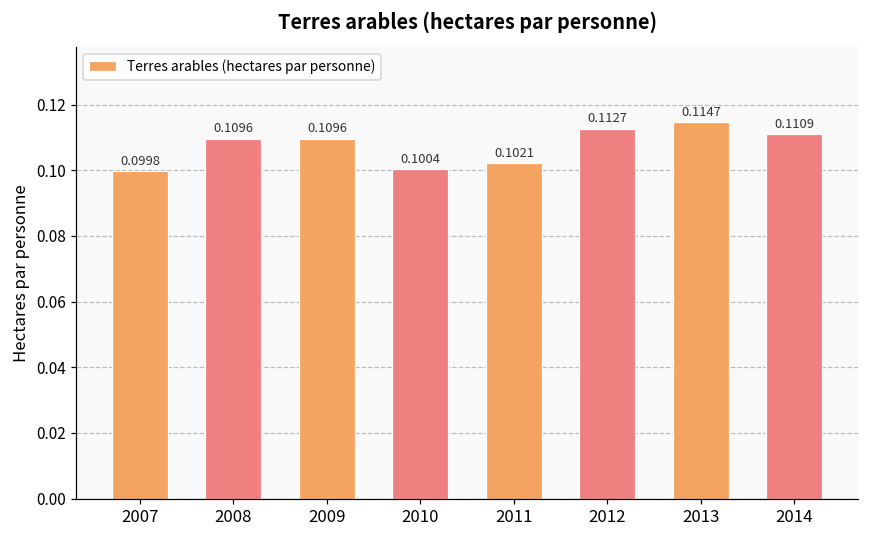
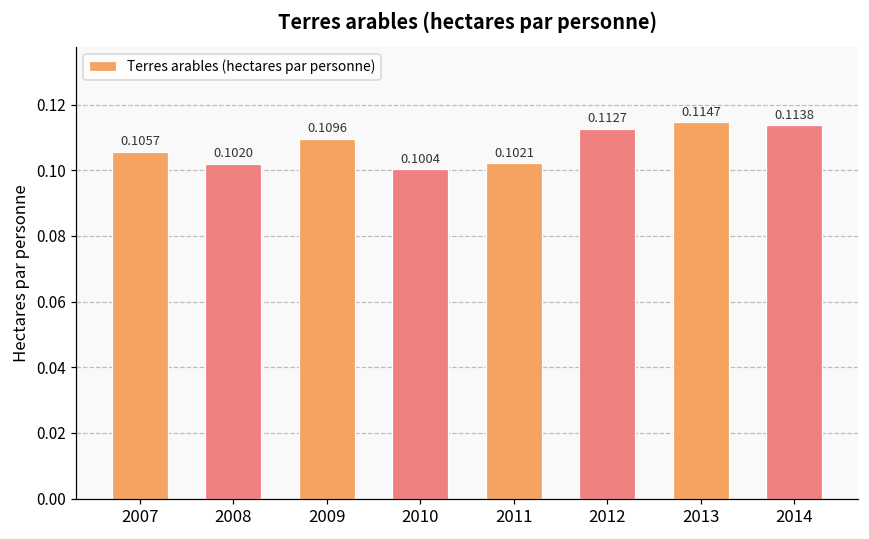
2007: 0.0998 -> 0.1057
2008: 0.1096 -> 0.1020
2014: 0.1109 -> 0.1138
